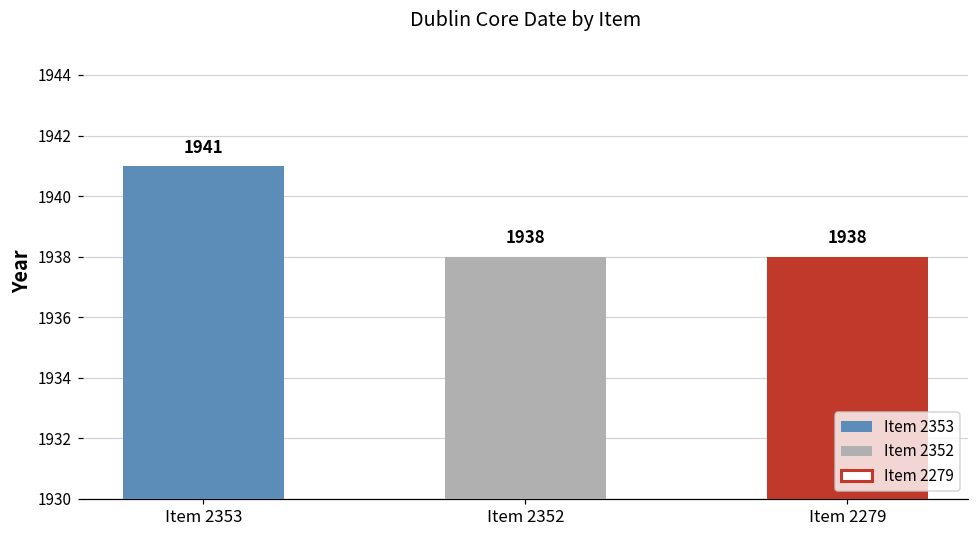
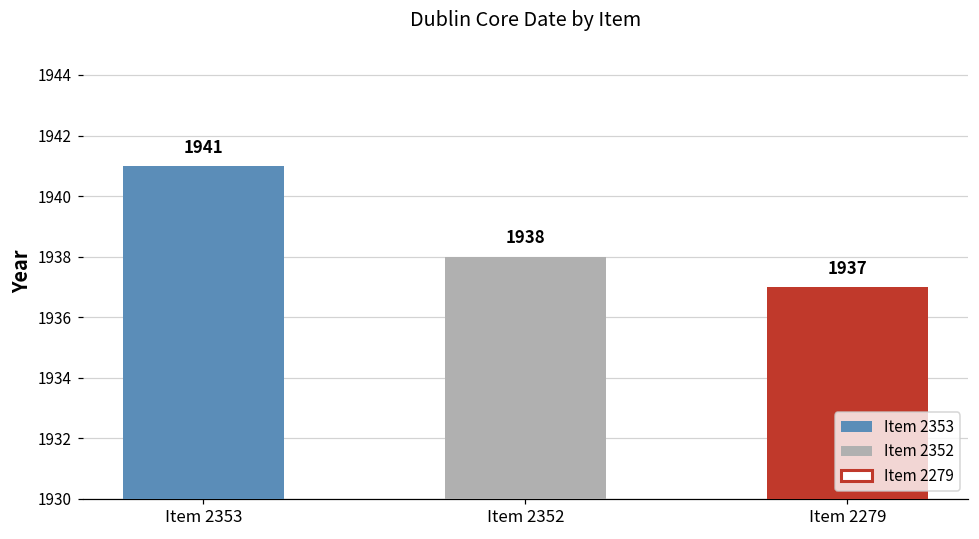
Item 2279: 1938 -> 1937
